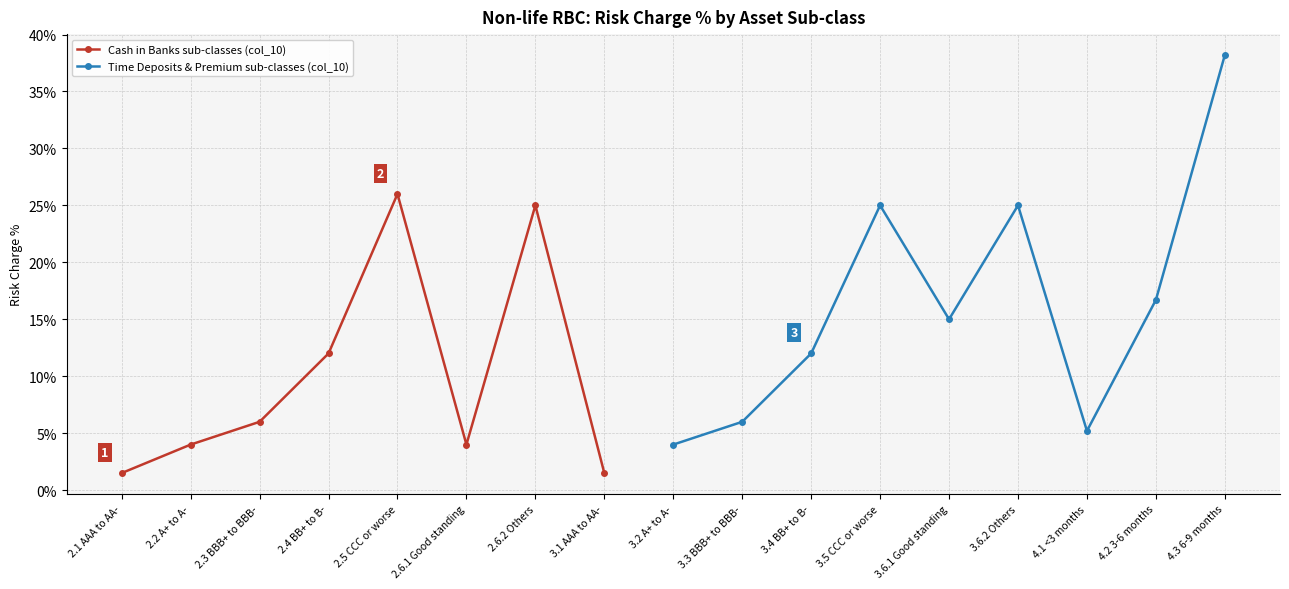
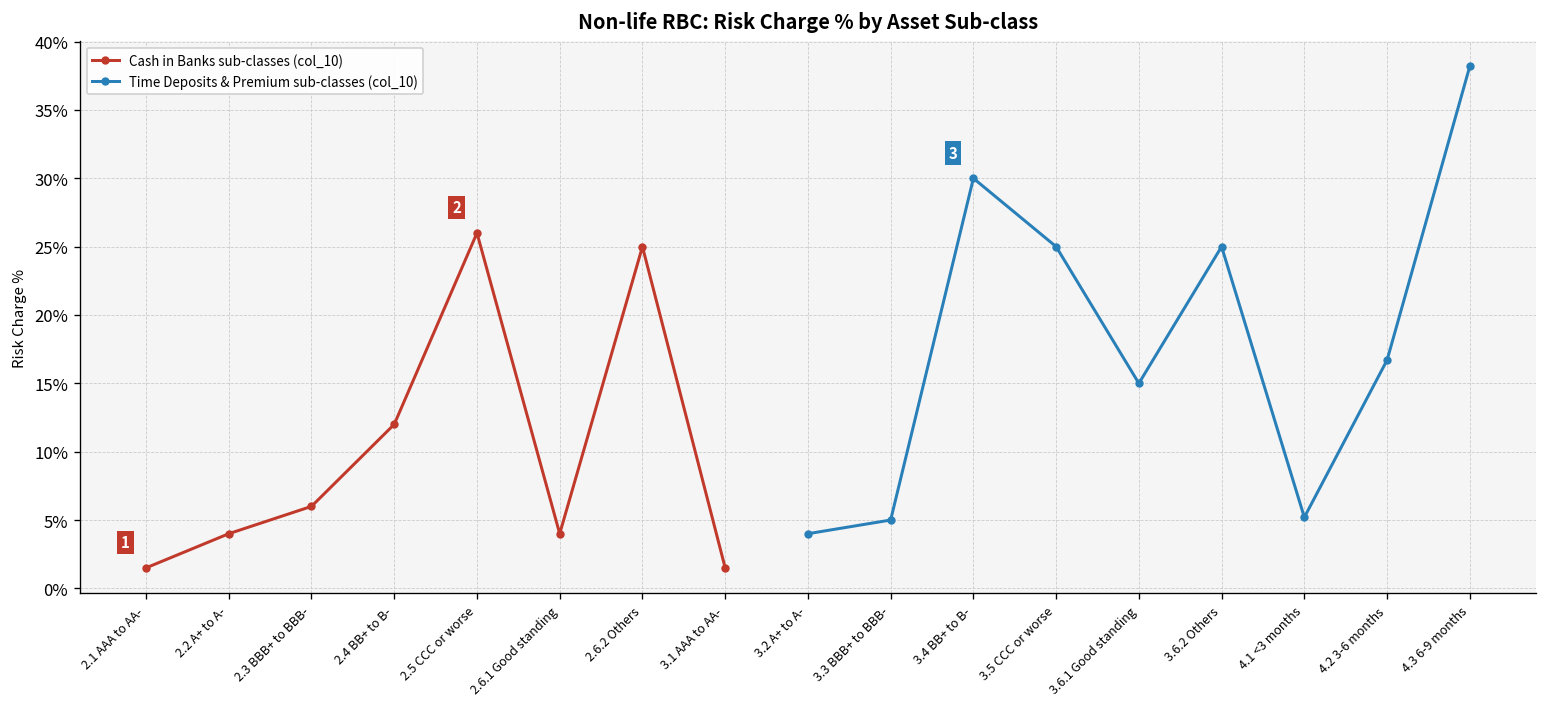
Time Deposits & Premium sub-classes (col_10), 3.3 BBB+ to BBB-: 6.0% -> 5.0%
Time Deposits & Premium sub-classes (col_10), 3.4 BB+ to B-: 12.0% -> 30.0%
